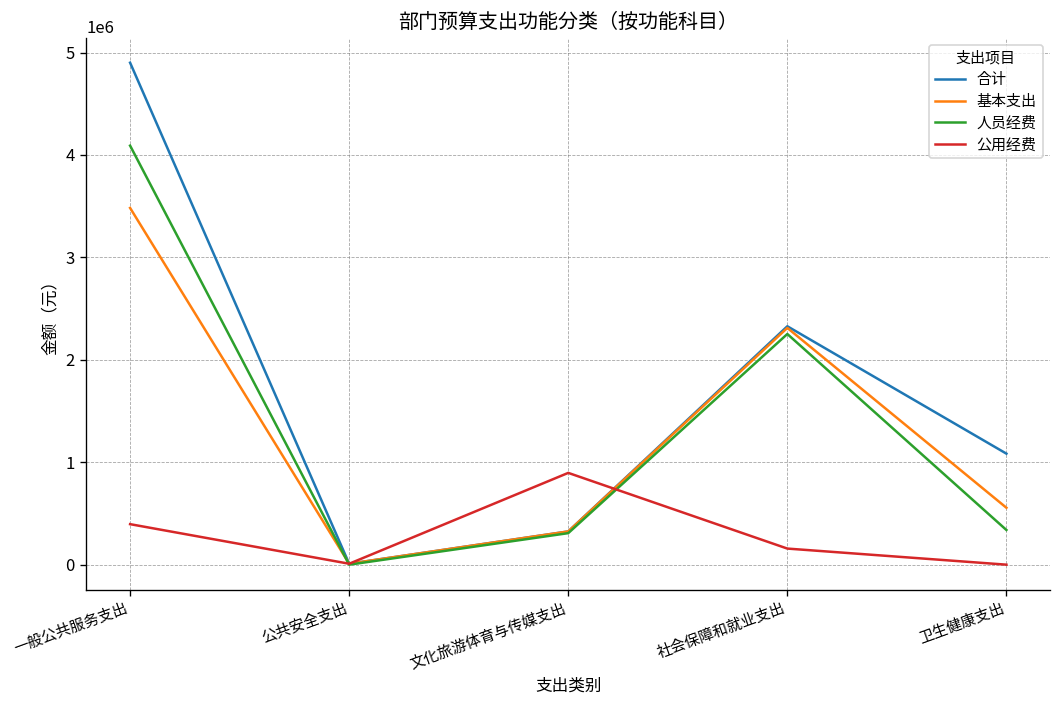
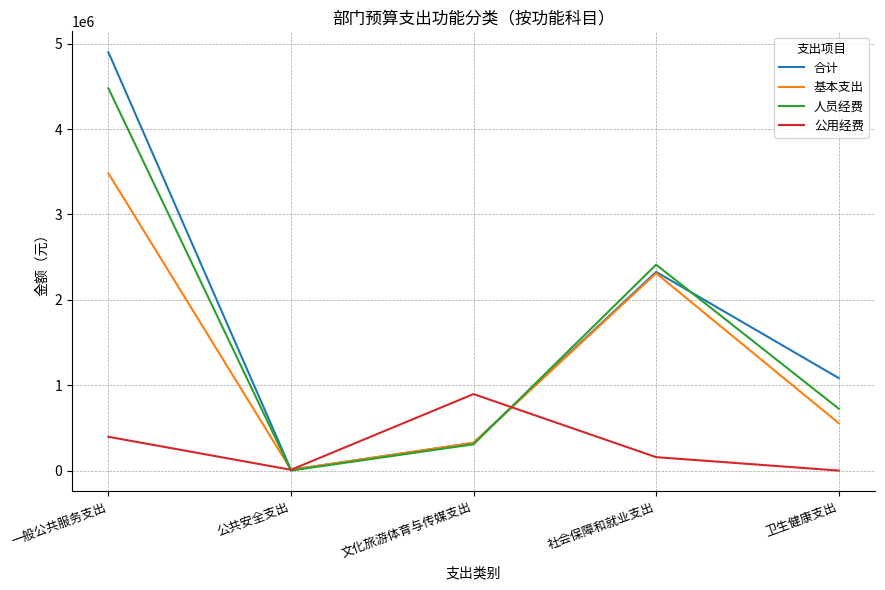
人员经费, 一般公共服务支出: 4100000 -> 4500000
人员经费, 社会保障和就业支出: 2300000 -> 2400000
人员经费, 卫生健康支出: 300000 -> 700000
